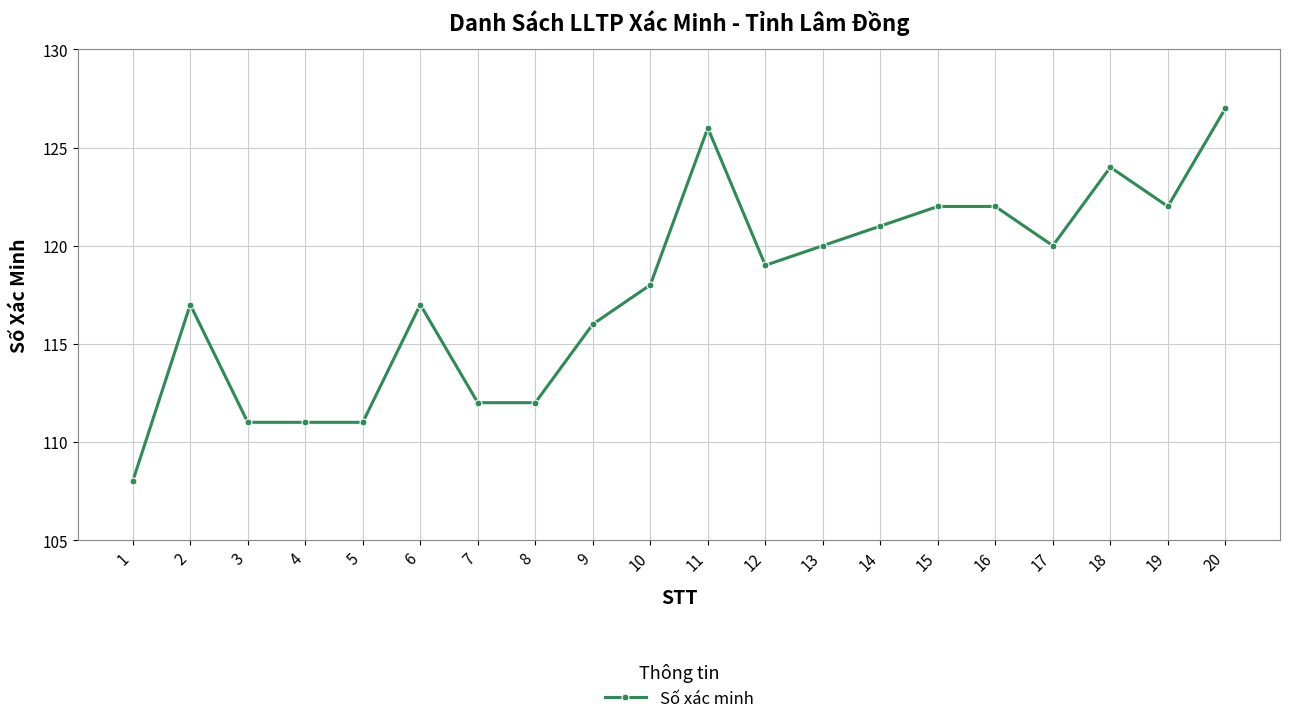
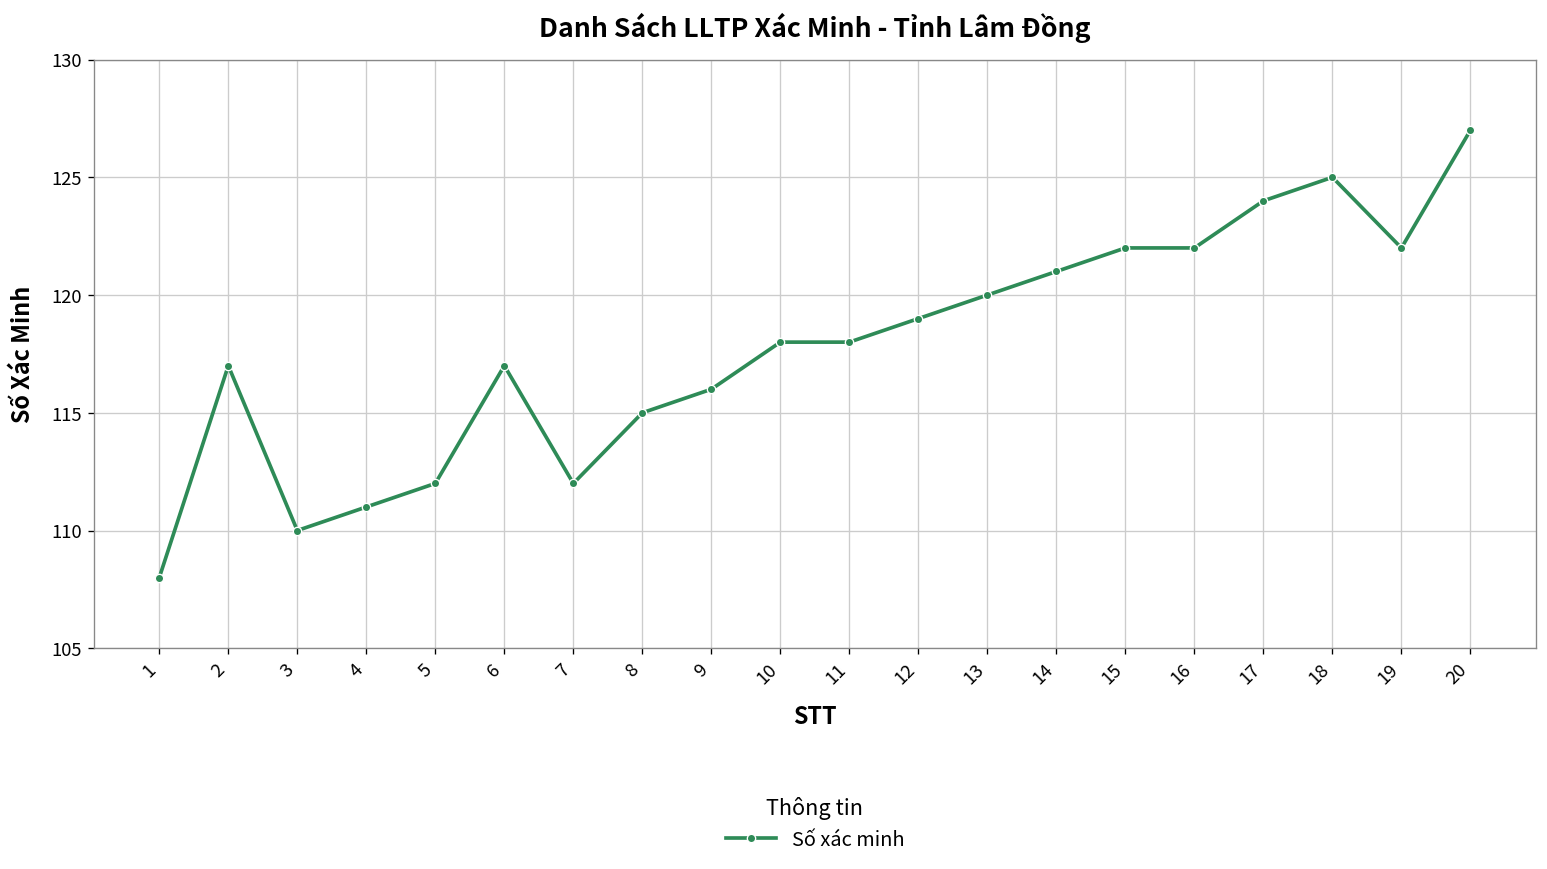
3: 111 -> 110
5: 111 -> 112
8: 112 -> 115
11: 126 -> 118
17: 120 -> 124
18: 124 -> 125
